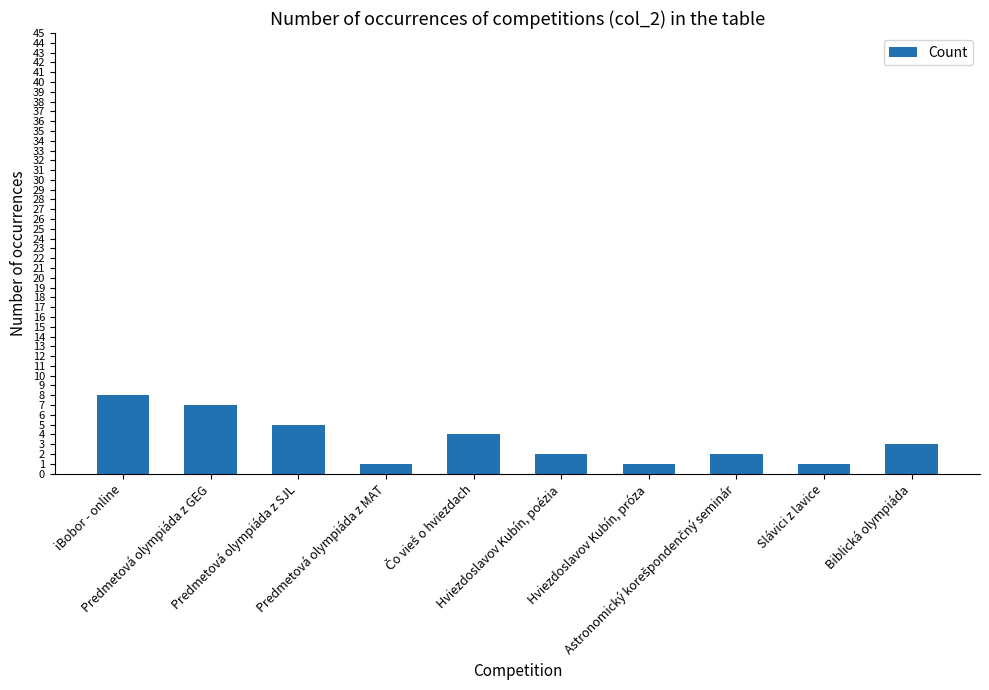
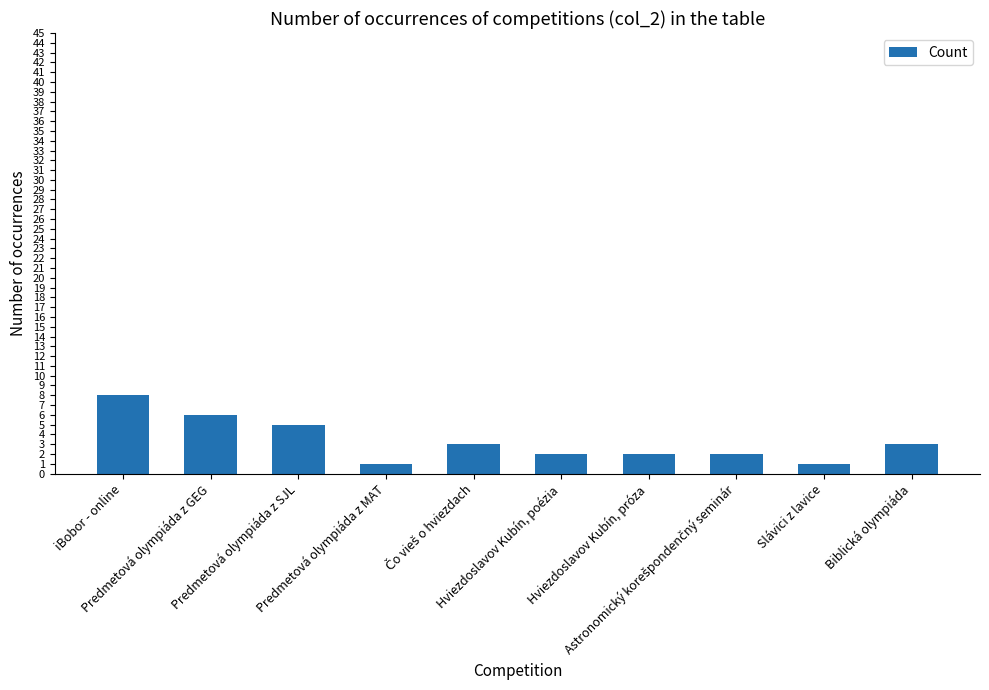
Predmetová olympiáda z GEG: 7 -> 6
Čo vieš o hviezdach: 4 -> 3
Hviezdoslavov Kubín, próza: 1 -> 2
